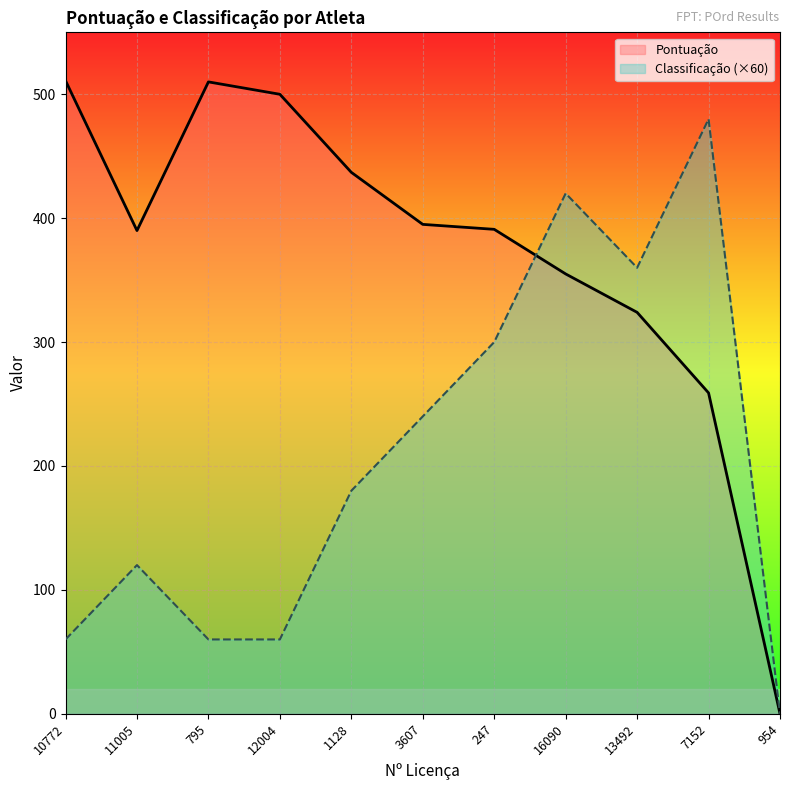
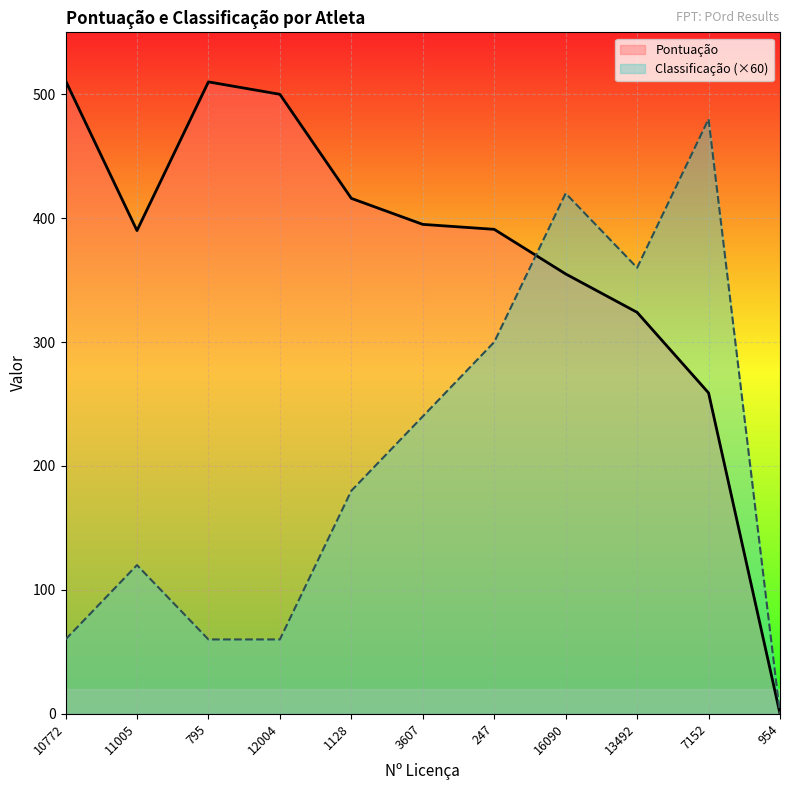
Pontuação, 1128: 437 -> 416
